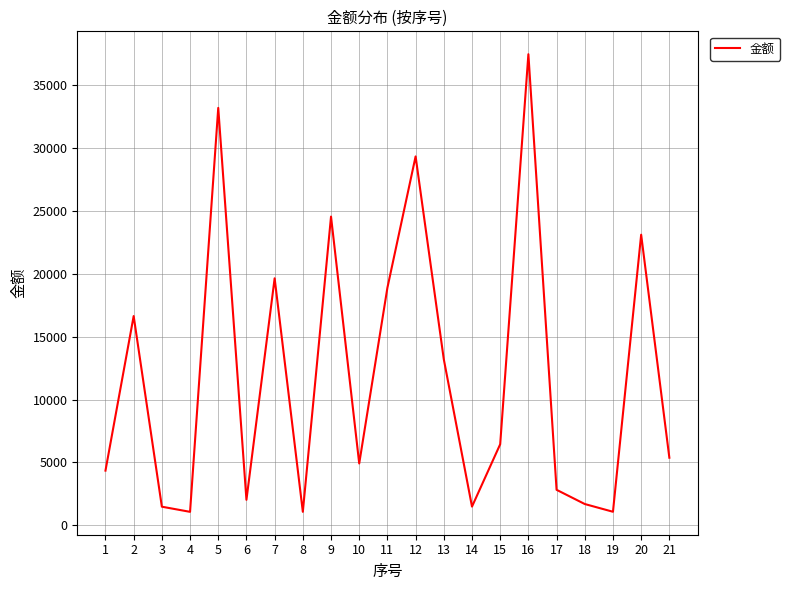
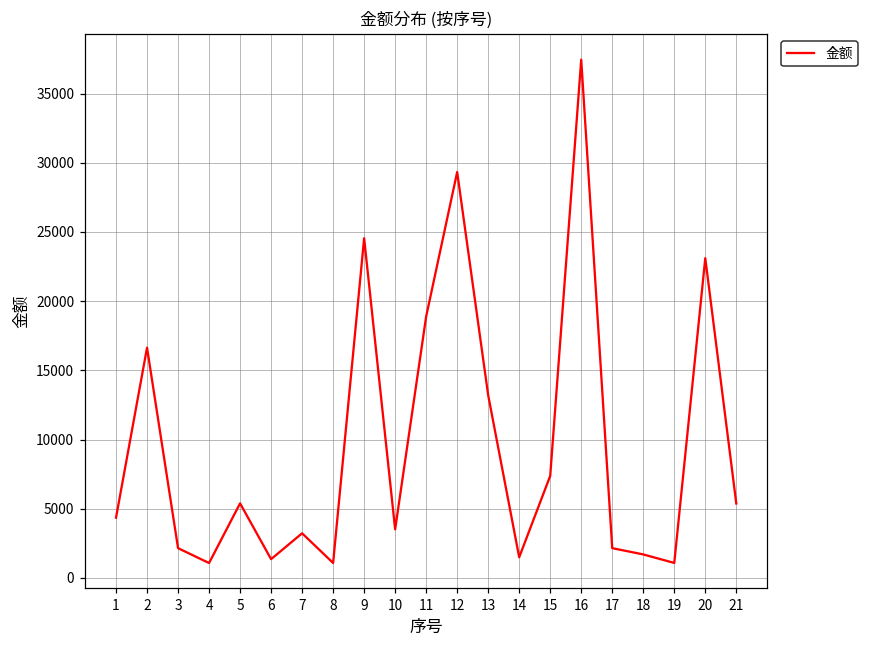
3: 1500 -> 2100
5: 33200 -> 5400
6: 2000 -> 1400
7: 19600 -> 3200
10: 4900 -> 3500
15: 6400 -> 7400
17: 2800 -> 2100
